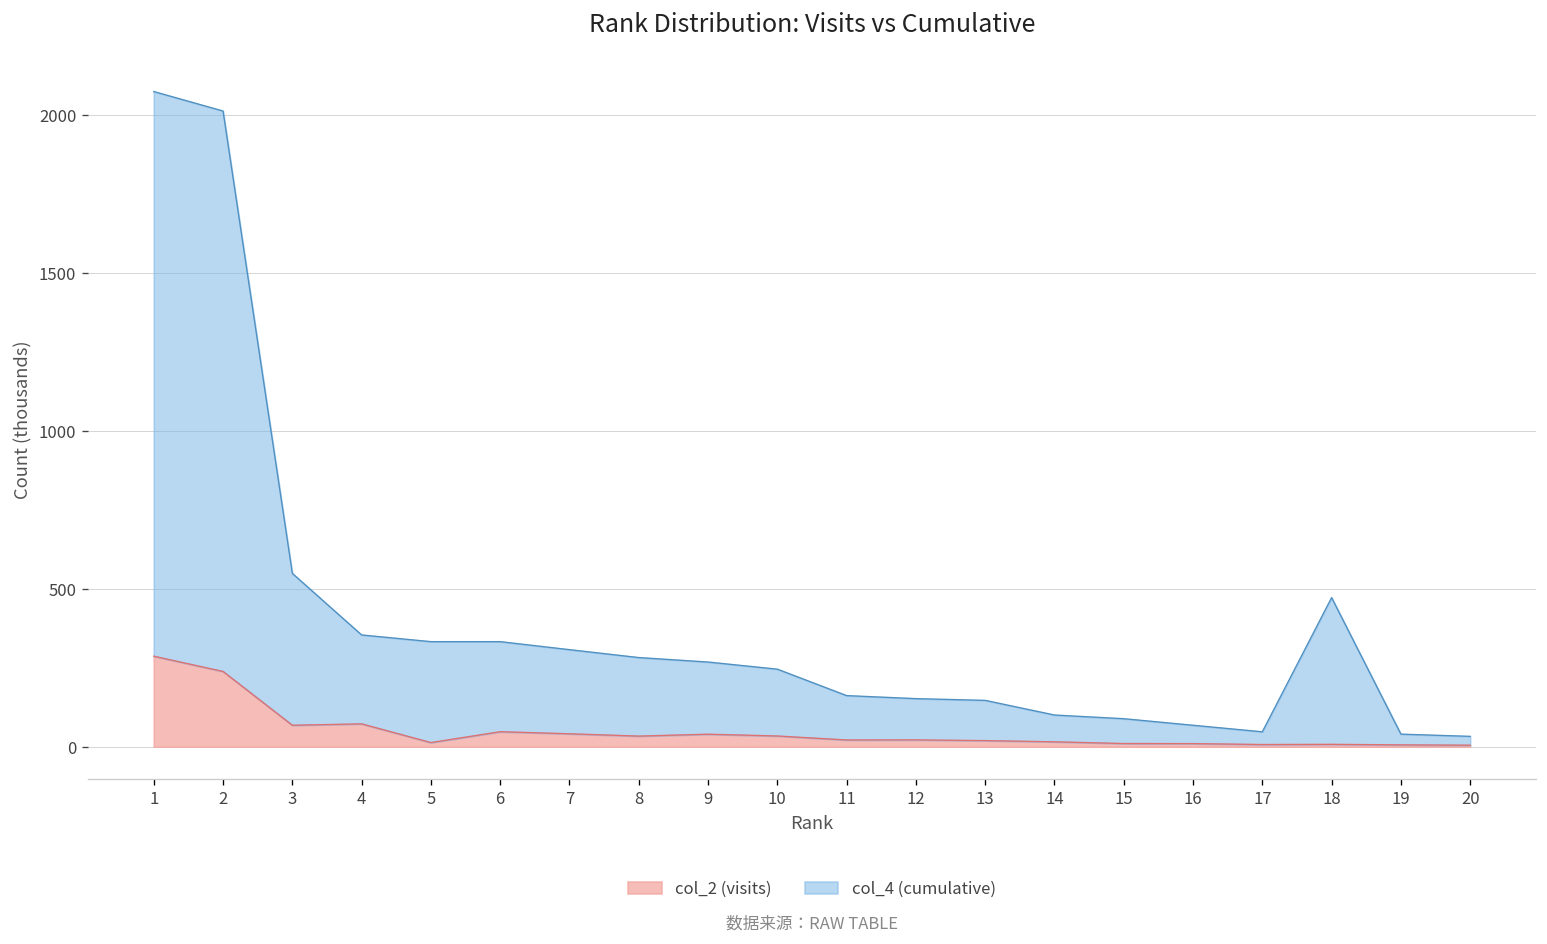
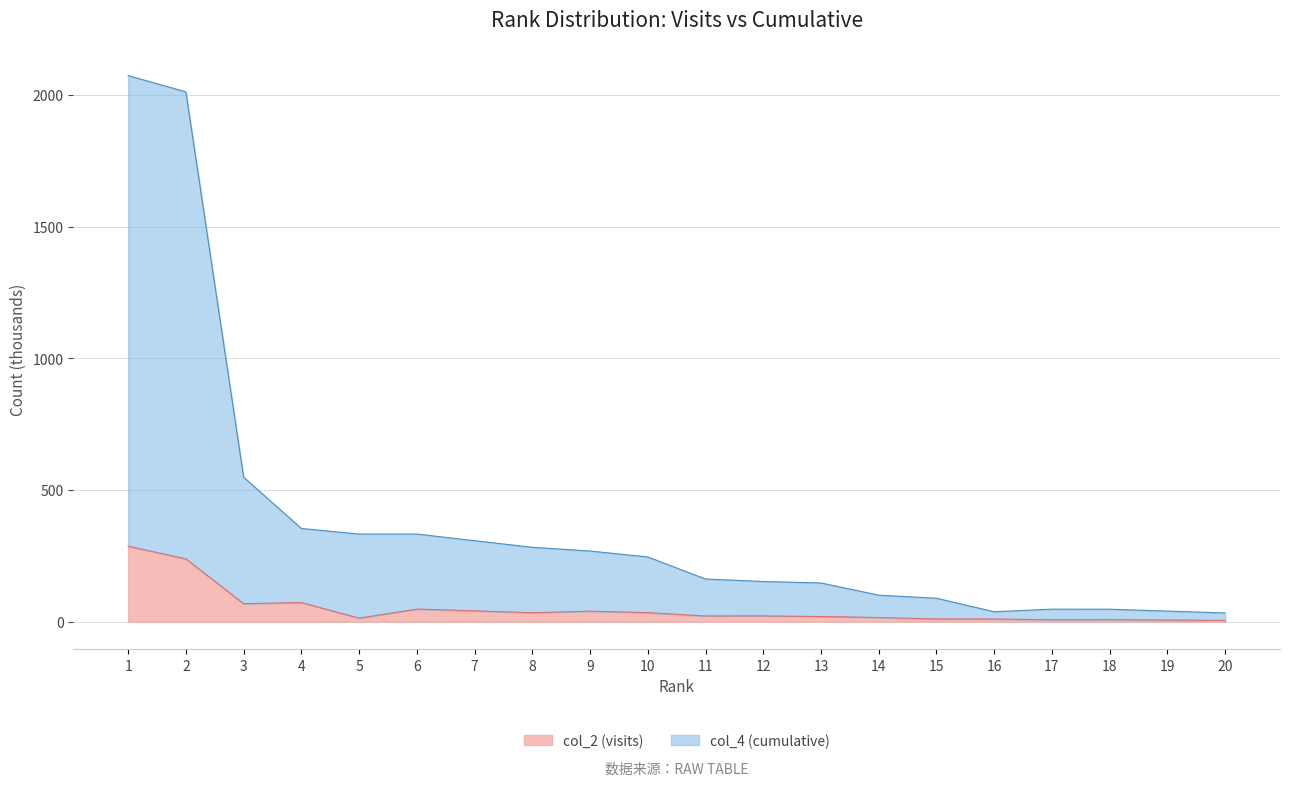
col_4 (cumulative), 16: 60 -> 30
col_4 (cumulative), 18: 460 -> 40
